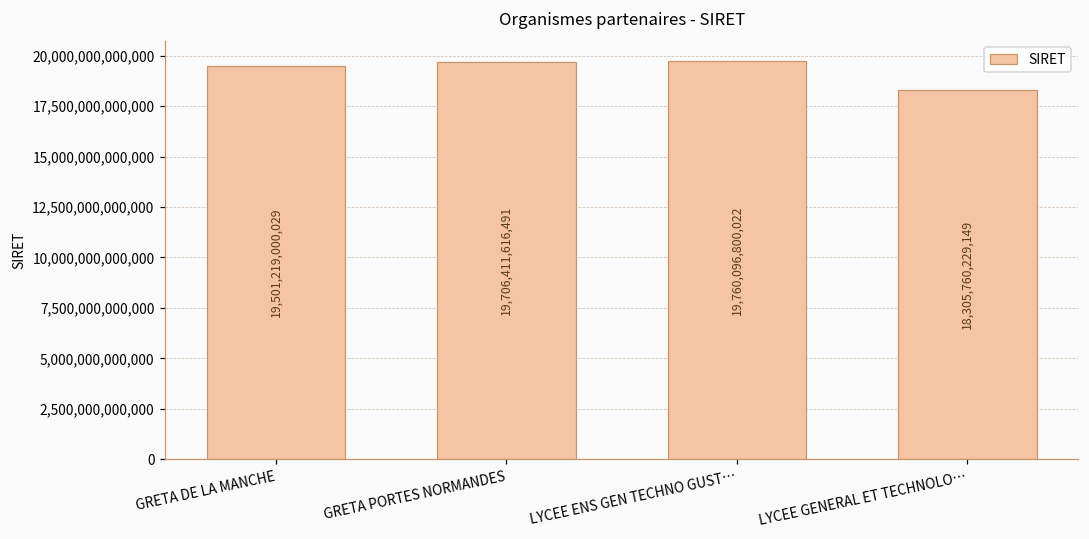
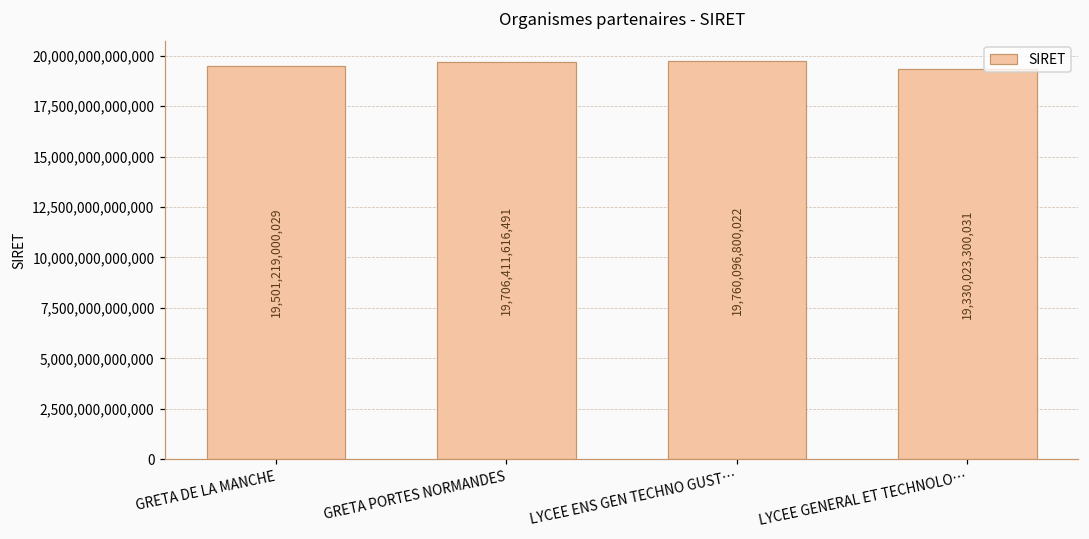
LYCEE GENERAL ET TECHNOLO…: 18,305,760,229,149 -> 19,330,023,300,031
